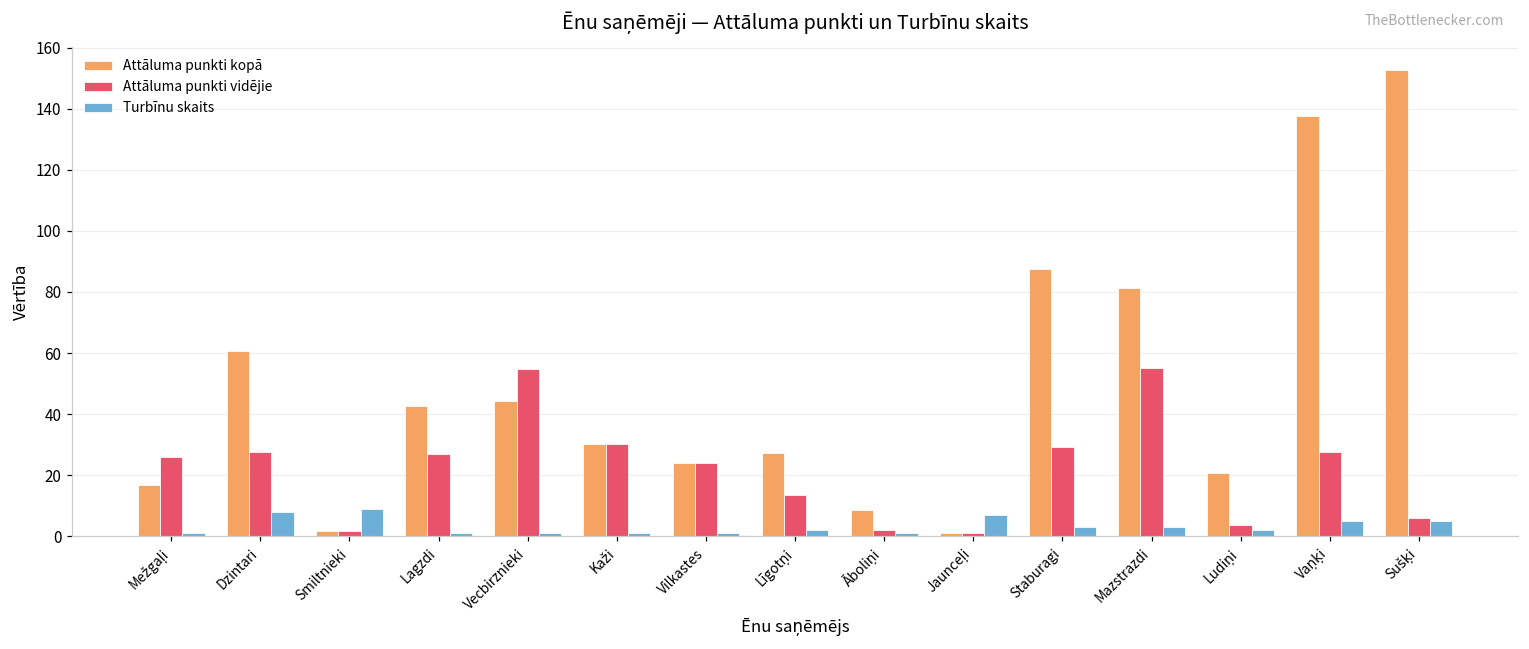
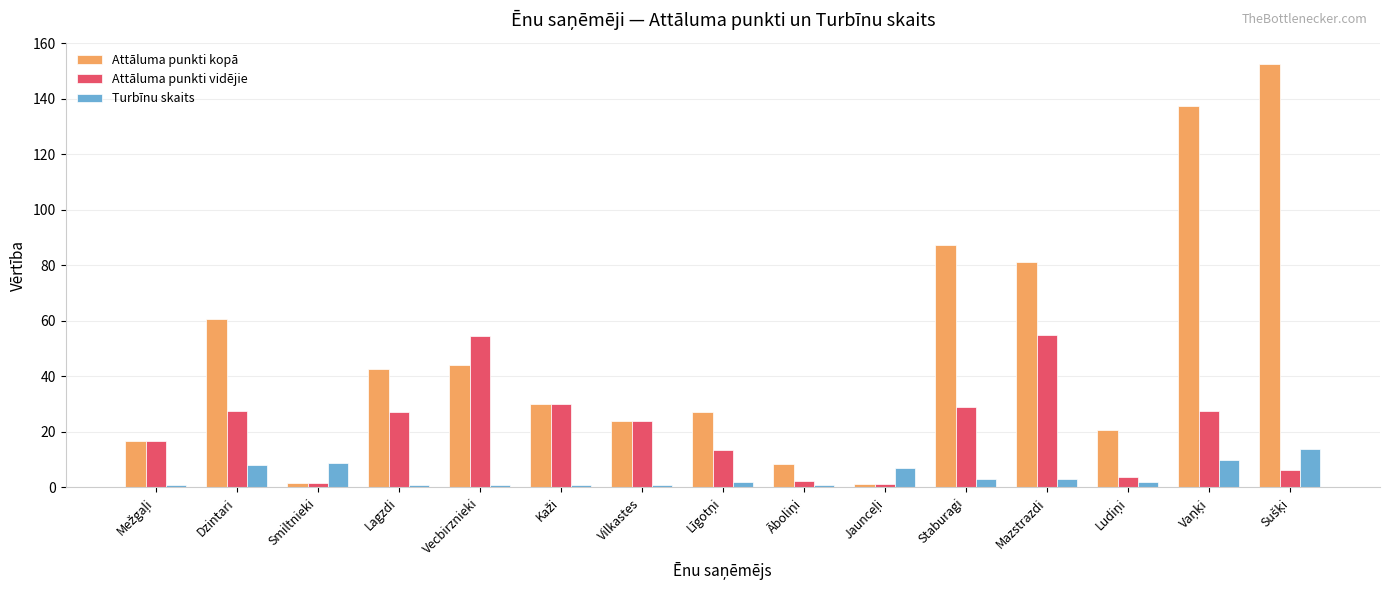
Attāluma punkti vidējie, Mežgaļi: 26 -> 17
Turbīnu skaits, Vaņķi: 5 -> 10
Turbīnu skaits, Sušķi: 5 -> 14
